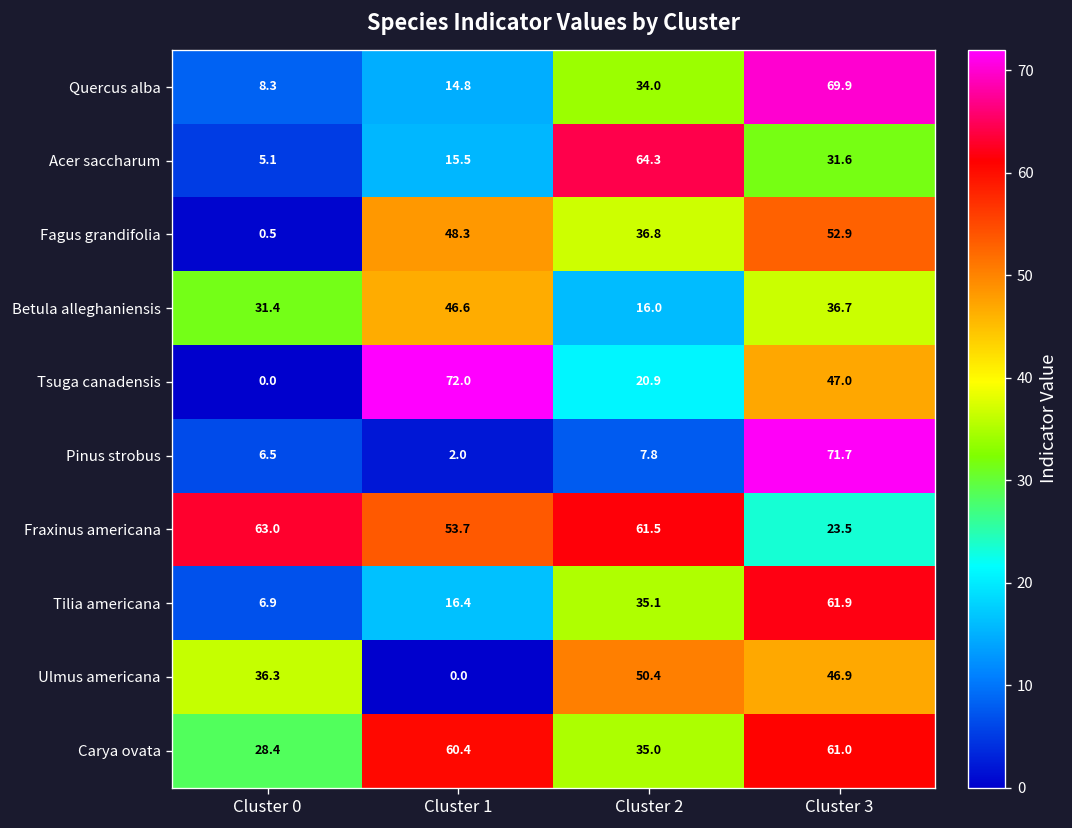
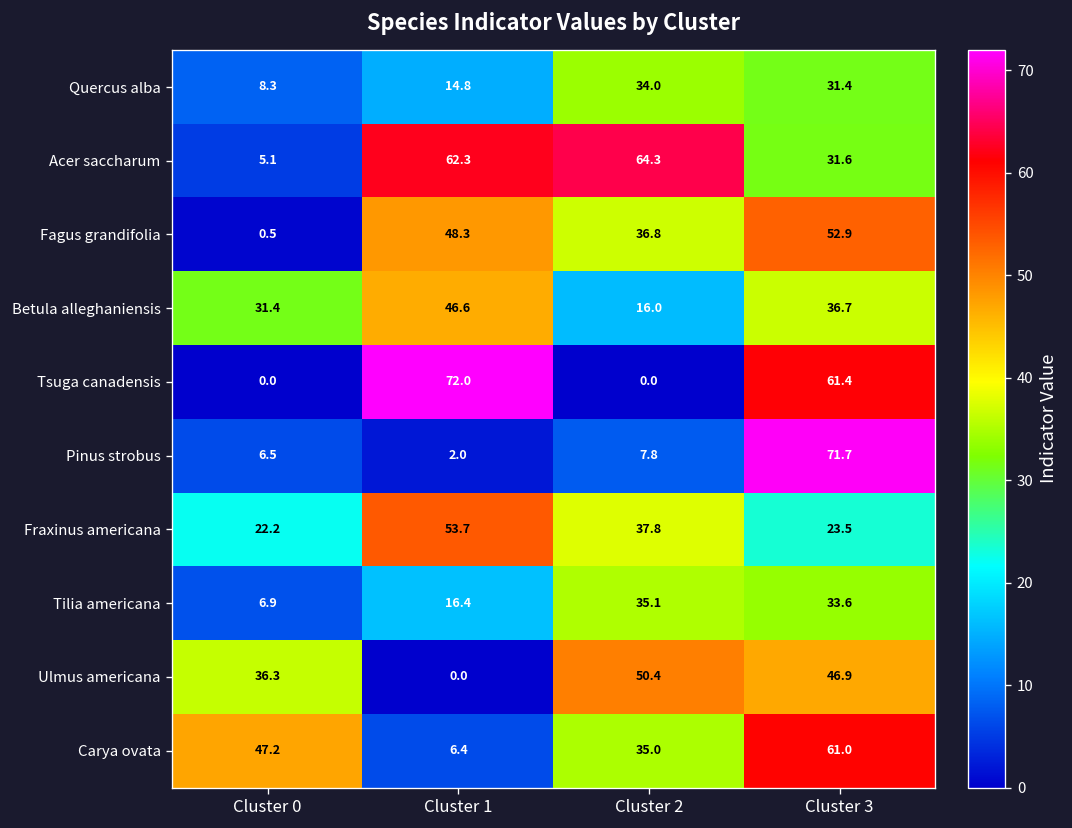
Quercus alba, Cluster 3: 69.9 -> 31.4
Acer saccharum, Cluster 1: 15.5 -> 62.3
Tsuga canadensis, Cluster 2: 20.9 -> 0.0
Tsuga canadensis, Cluster 3: 47.0 -> 61.4
Fraxinus americana, Cluster 0: 63.0 -> 22.2
Fraxinus americana, Cluster 2: 61.5 -> 37.8
Tilia americana, Cluster 3: 61.9 -> 33.6
Carya ovata, Cluster 0: 28.4 -> 47.2
Carya ovata, Cluster 1: 60.4 -> 6.4
